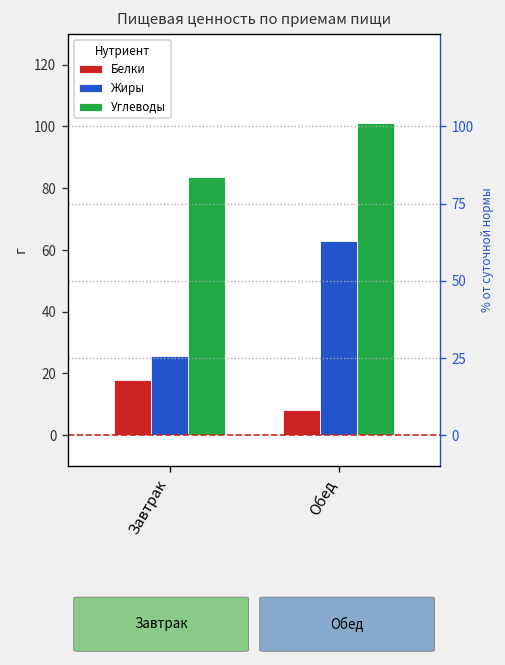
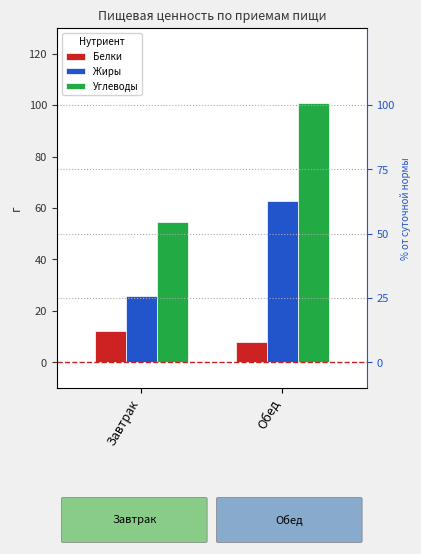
Белки, Завтрак: 18 -> 12
Углеводы, Завтрак: 84 -> 55
